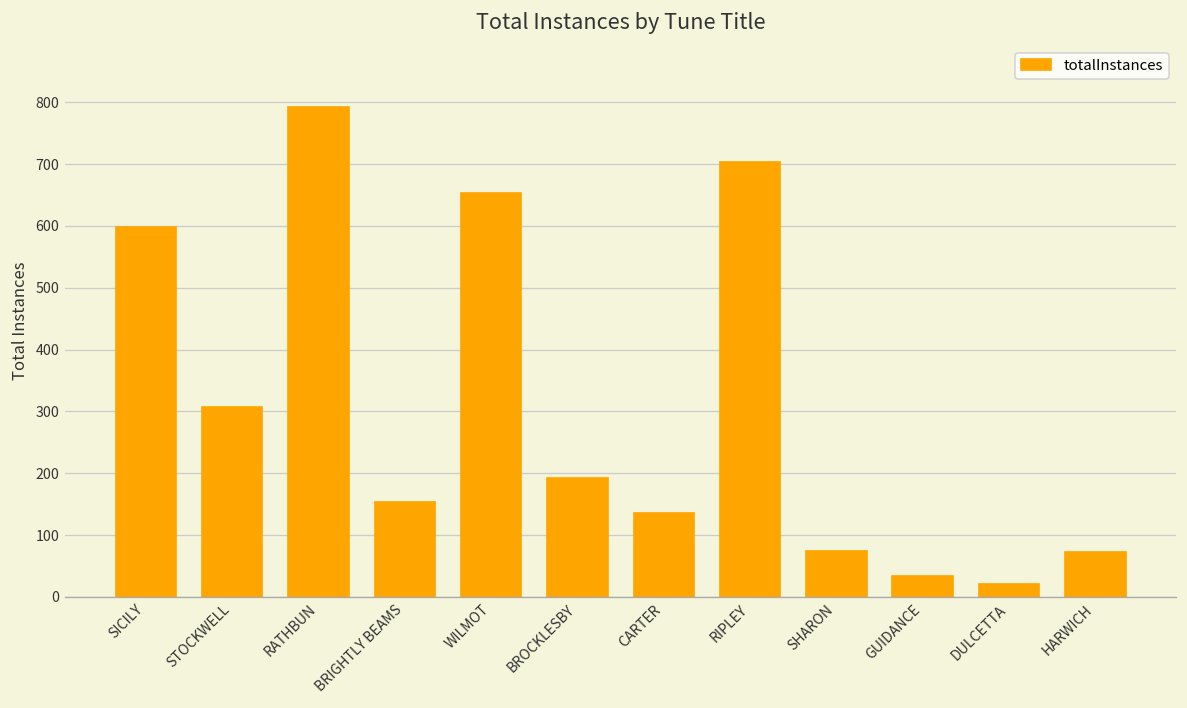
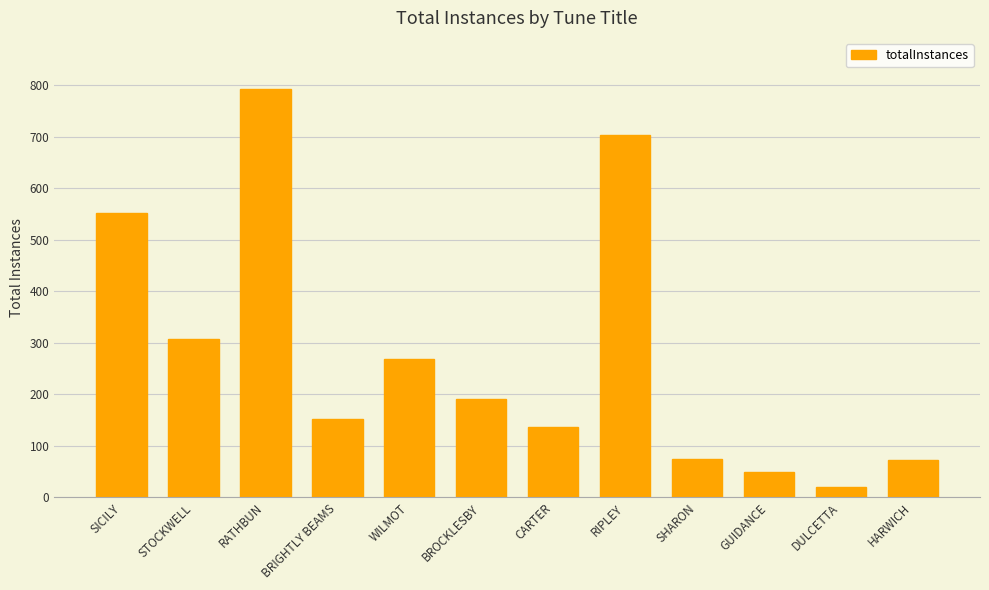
SICILY: 600 -> 550
WILMOT: 650 -> 270
GUIDANCE: 30 -> 50
